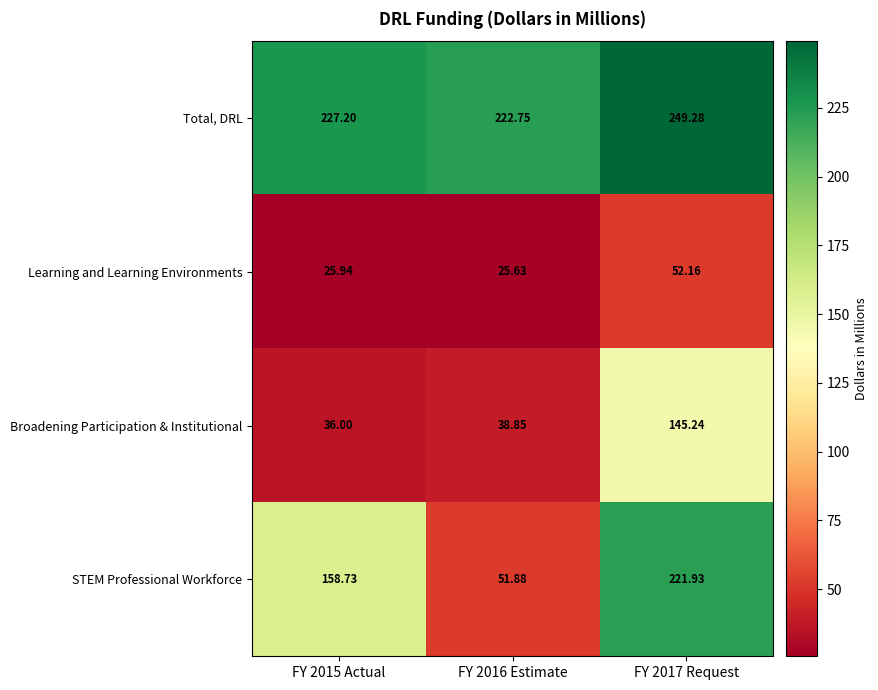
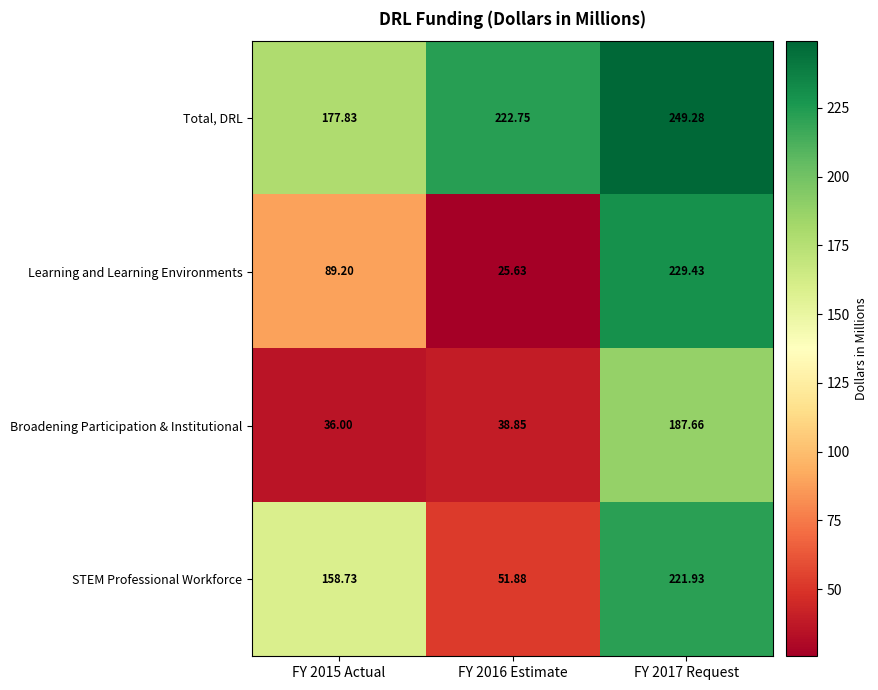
Total, DRL, FY 2015 Actual: 227.20 -> 177.83
Learning and Learning Environments, FY 2015 Actual: 25.94 -> 89.20
Learning and Learning Environments, FY 2017 Request: 52.16 -> 229.43
Broadening Participation & Institutional, FY 2017 Request: 145.24 -> 187.66
